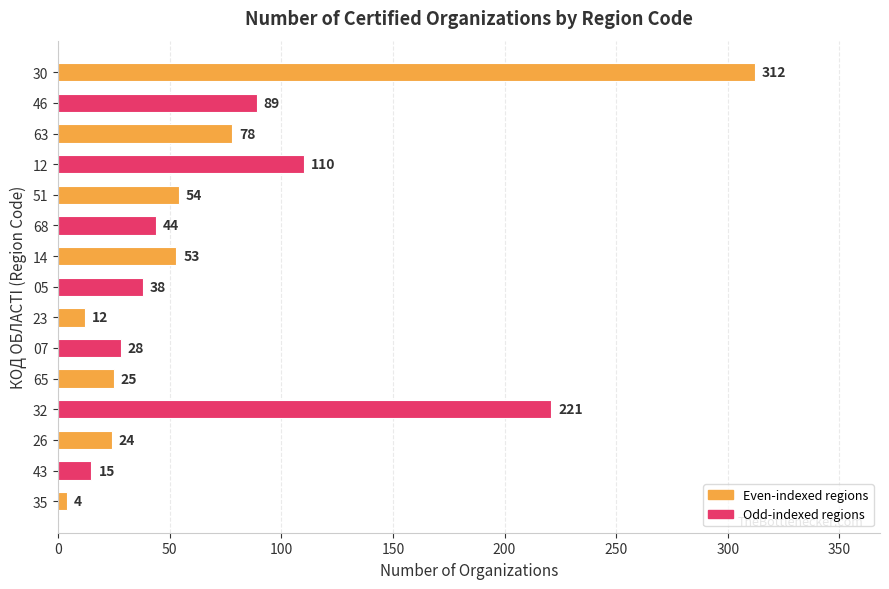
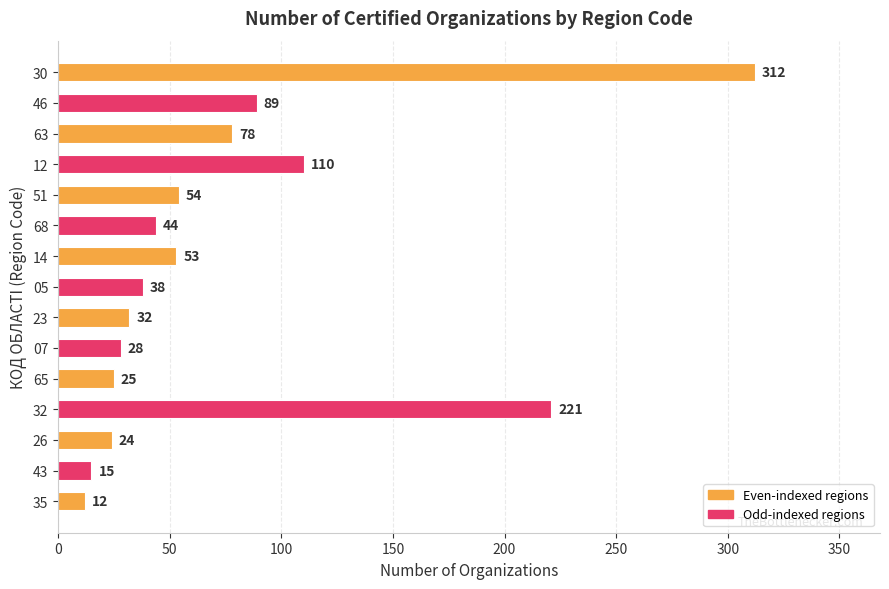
23: 12 -> 32
35: 4 -> 12
